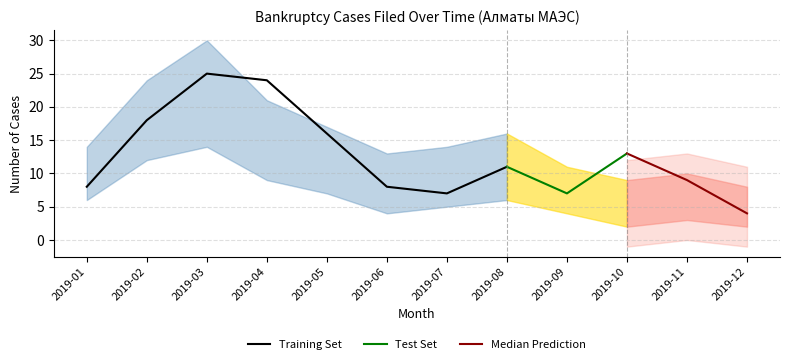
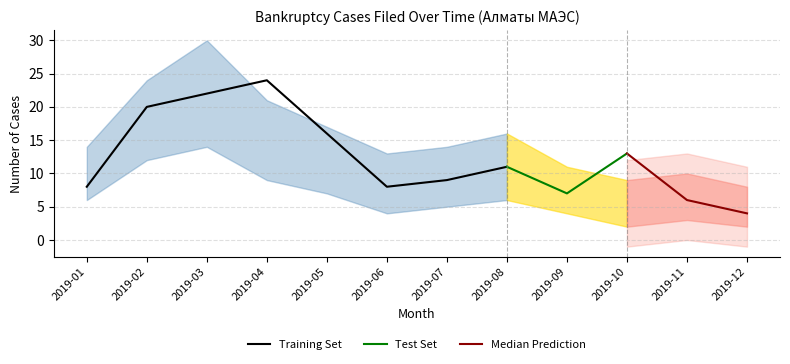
Training Set, 2019-02: 18 -> 20
Training Set, 2019-03: 25 -> 22
Training Set, 2019-07: 7 -> 9
Median Prediction, 2019-11: 9 -> 6
